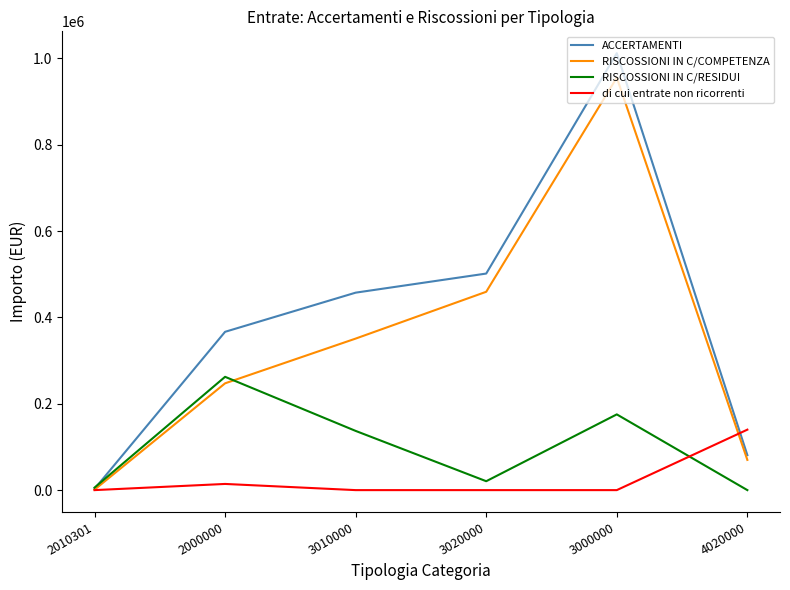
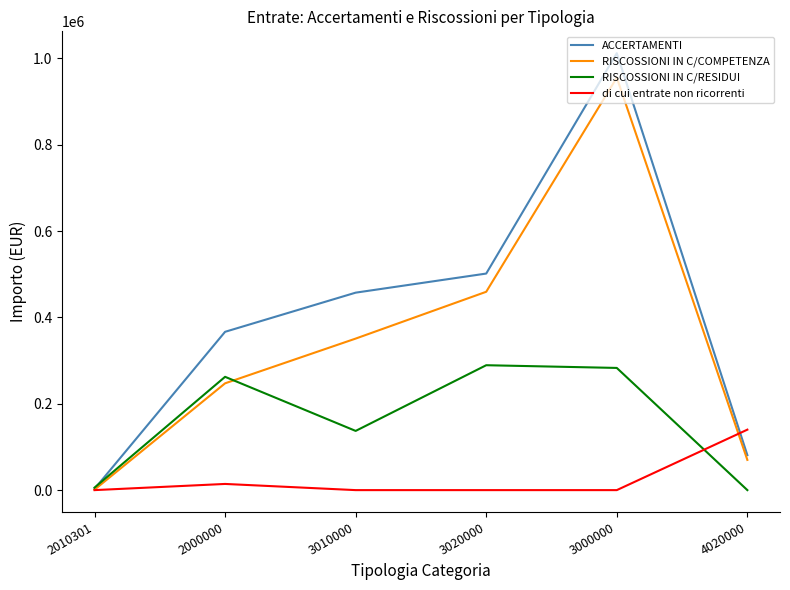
RISCOSSIONI IN C/RESIDUI, 3020000: 20000 -> 290000
RISCOSSIONI IN C/RESIDUI, 3000000: 180000 -> 280000
